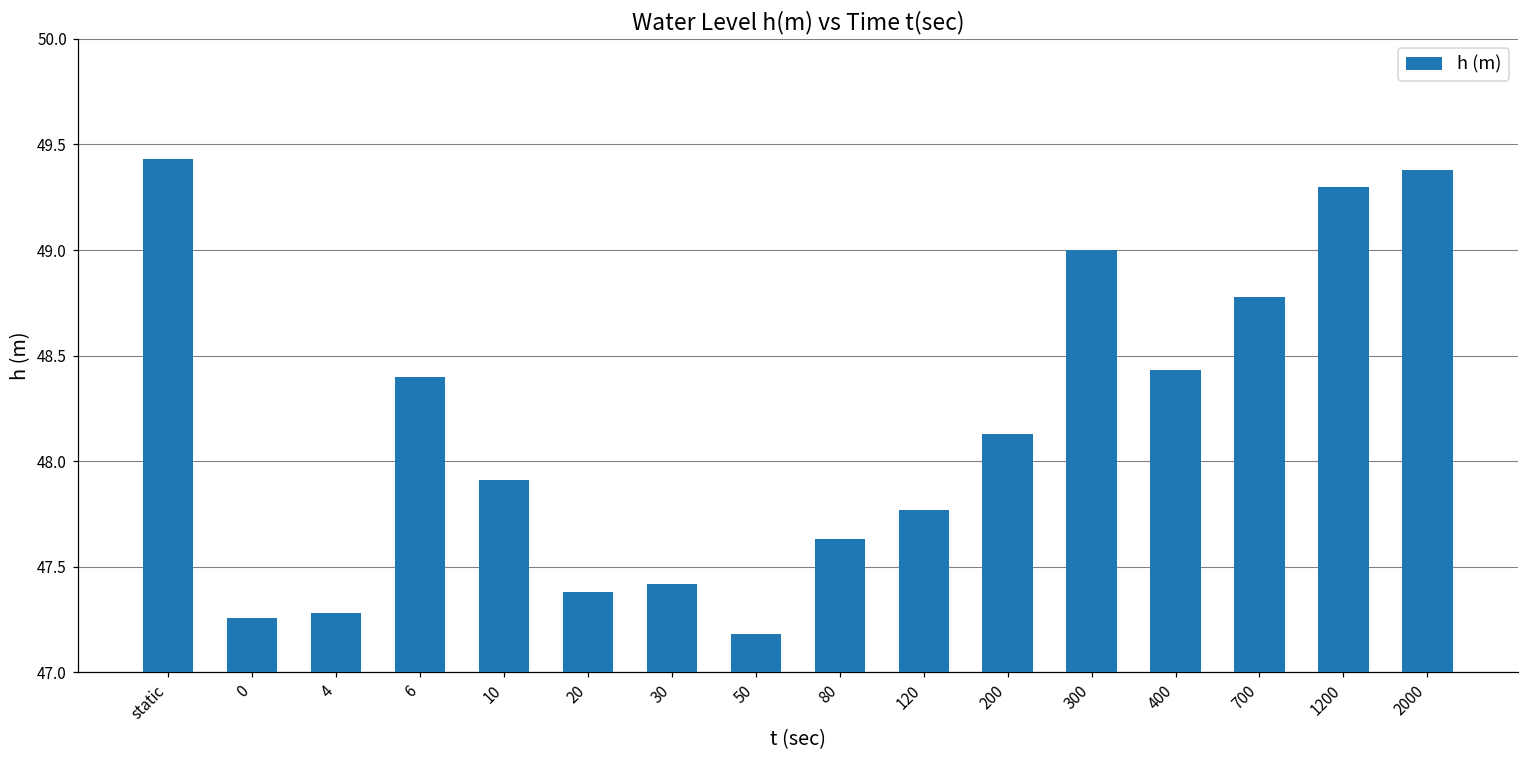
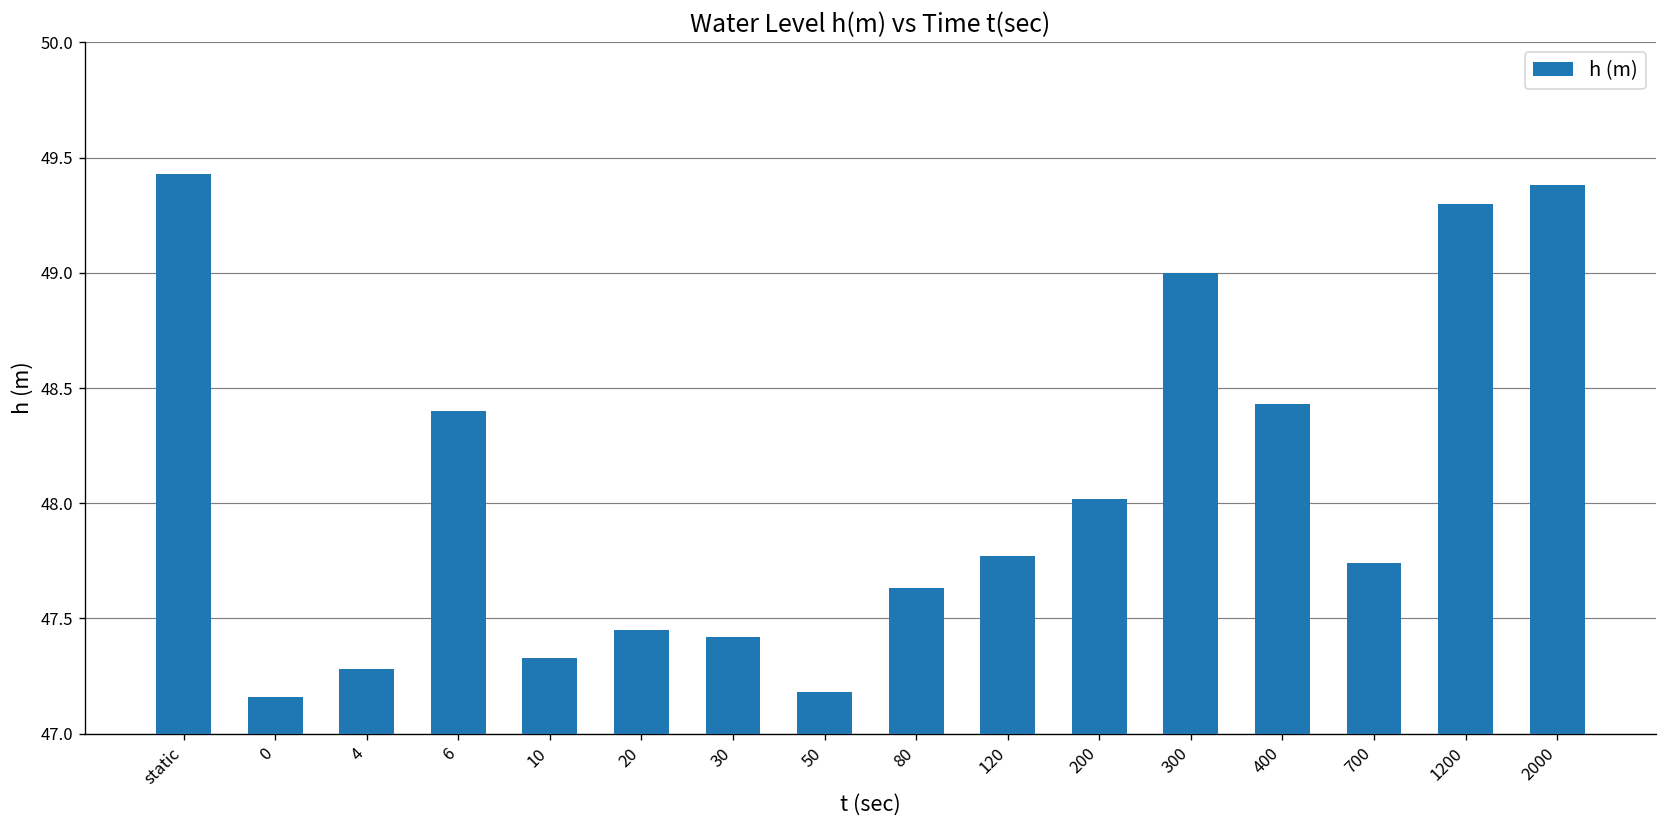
0: 47.26 -> 47.16
10: 47.91 -> 47.33
20: 47.38 -> 47.45
200: 48.13 -> 48.02
700: 48.78 -> 47.74
